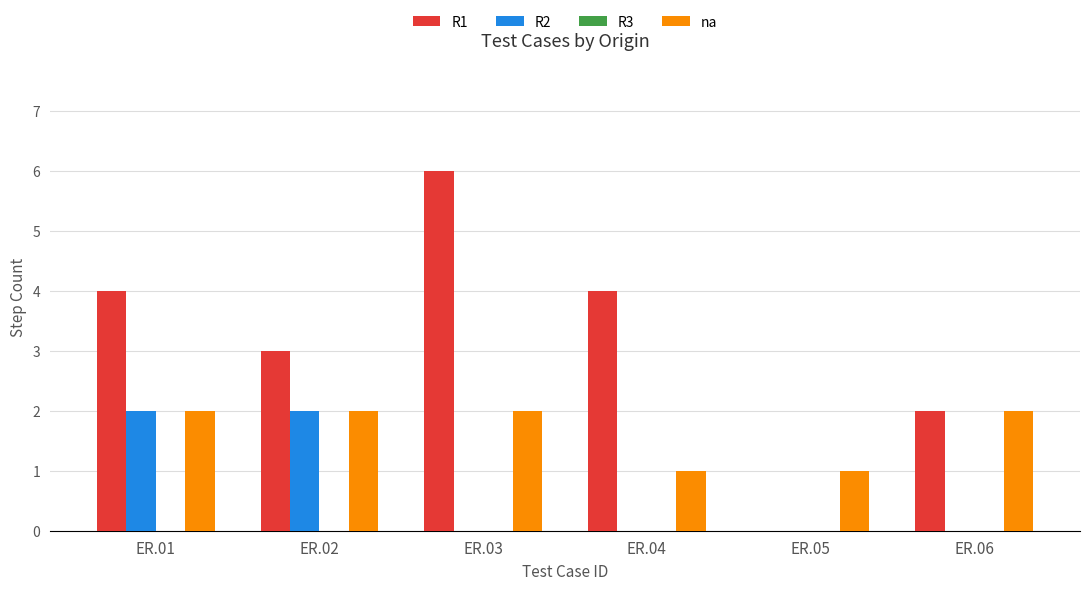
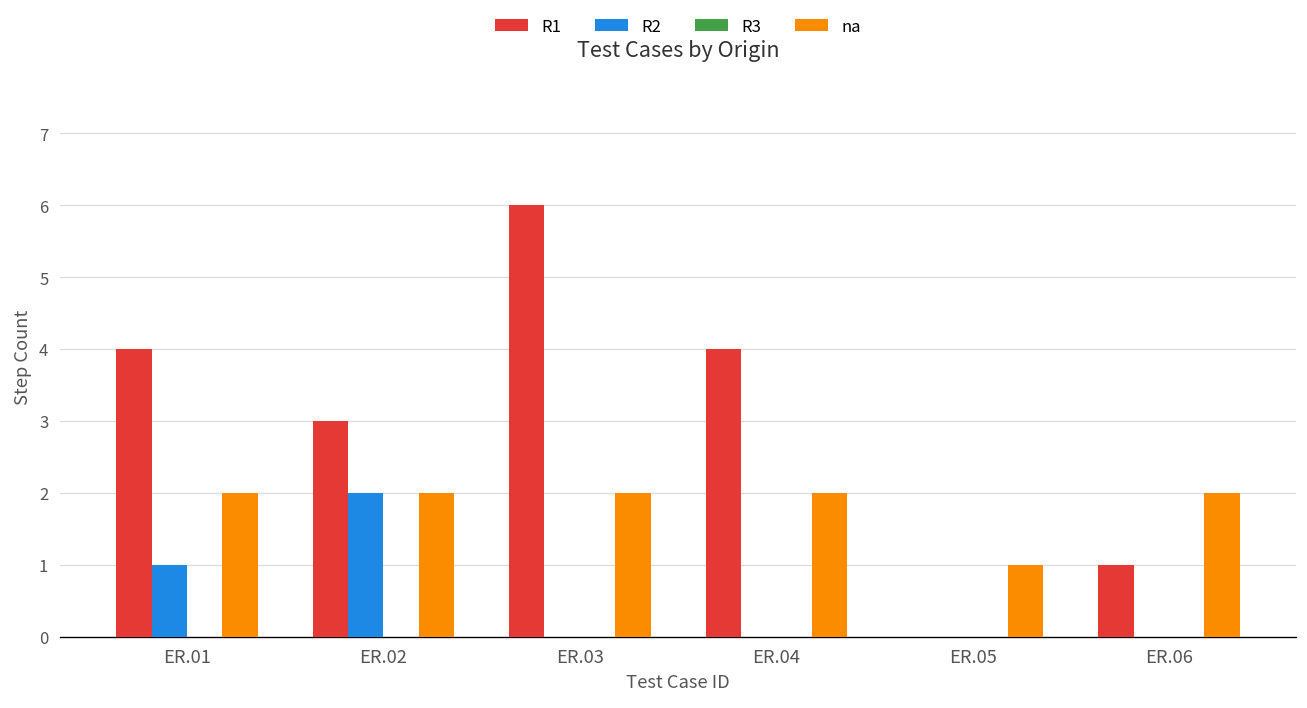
R2, ER.01: 2 -> 1
na, ER.04: 1 -> 2
R1, ER.06: 2 -> 1
